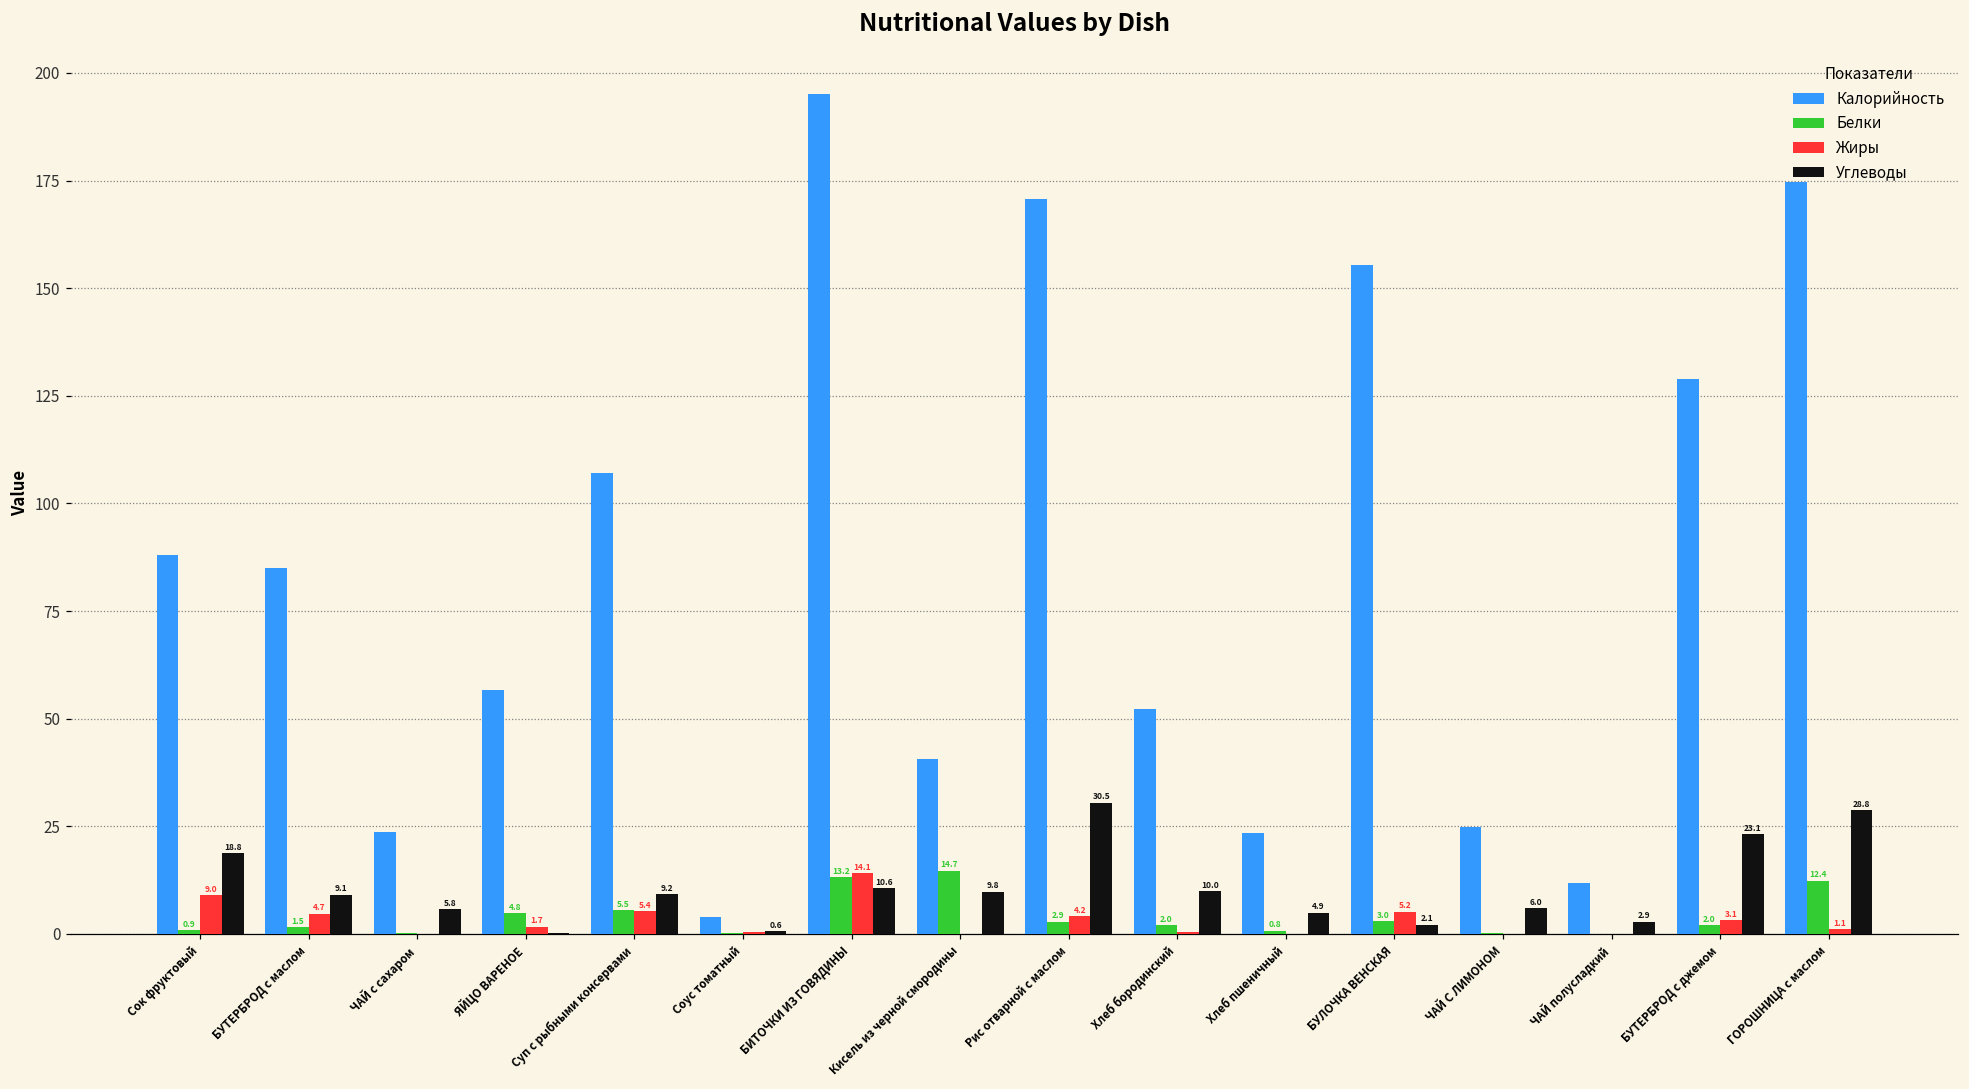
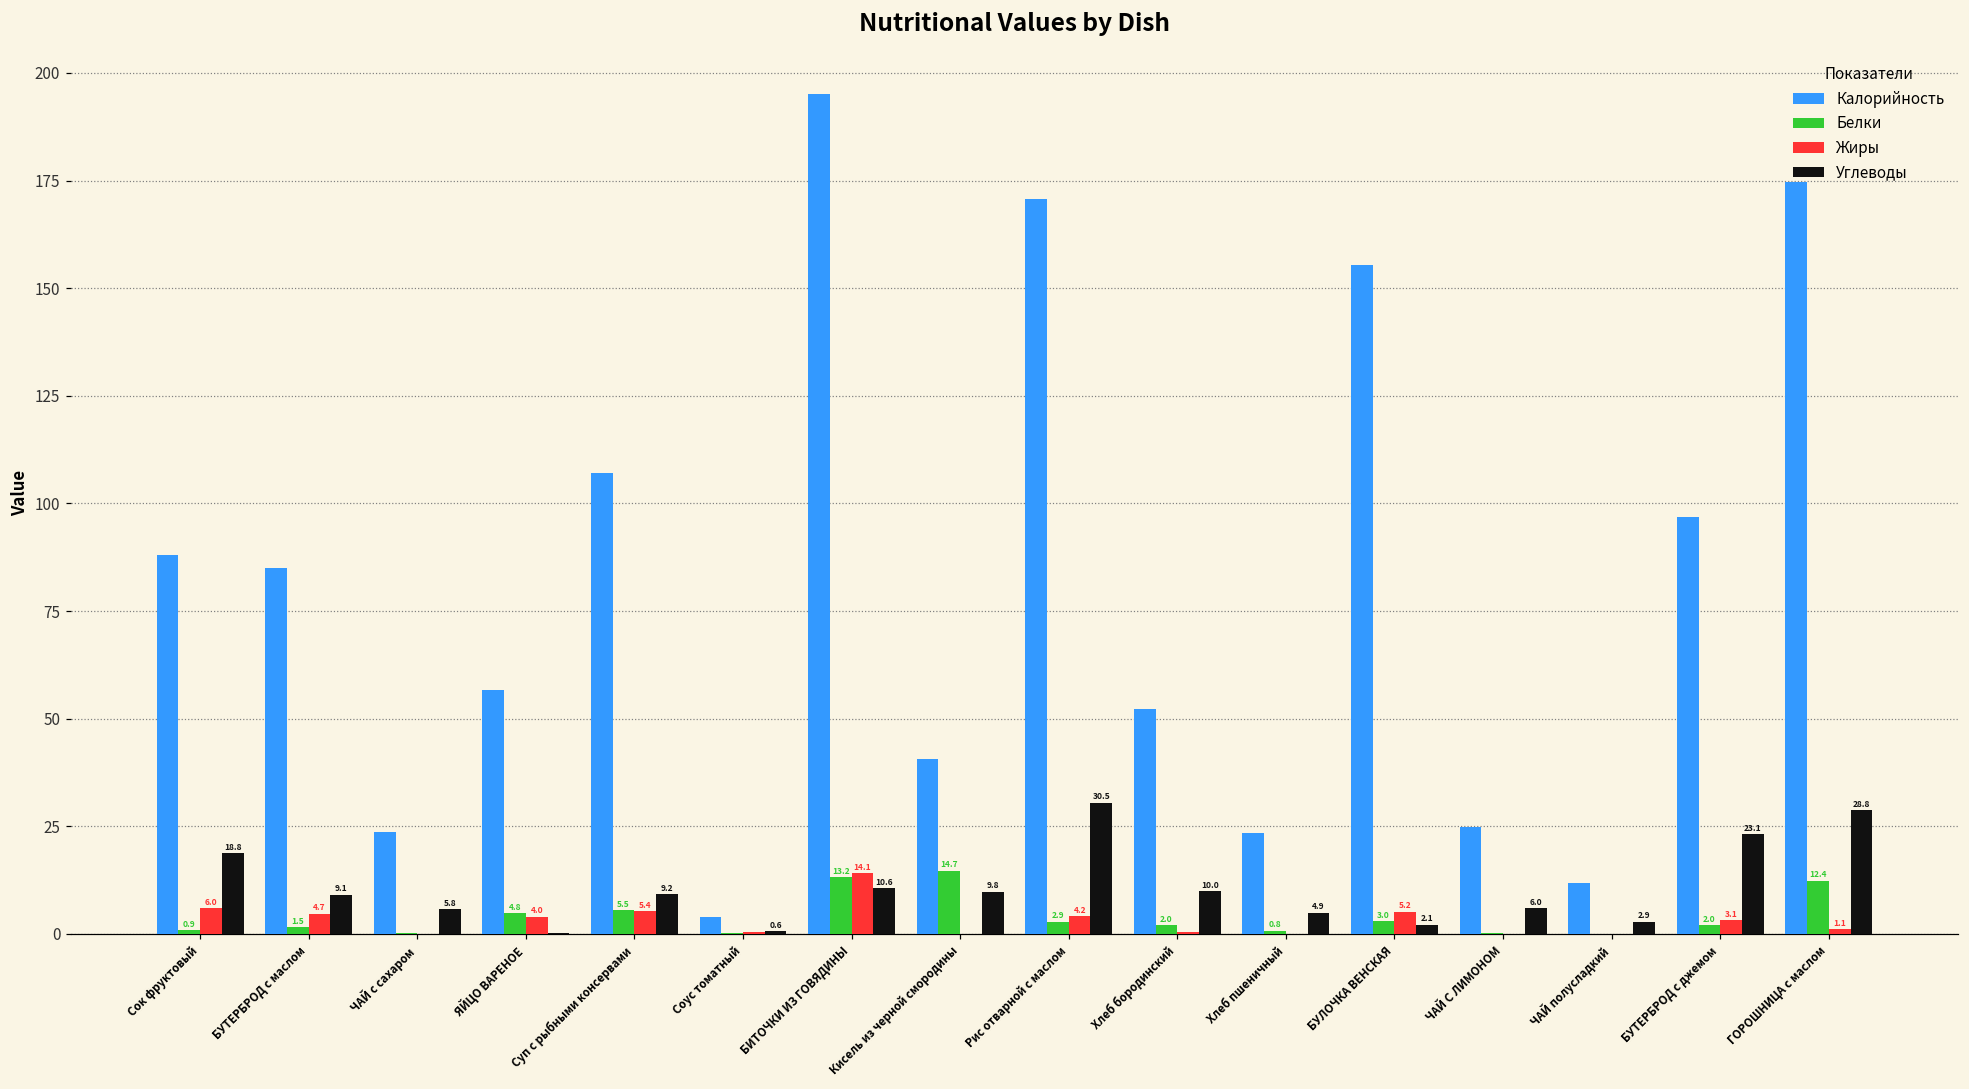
Жиры, Сок фруктовый: 9.0 -> 6.0
Жиры, ЯЙЦО ВАРЕНОЕ: 1.7 -> 4.0
Калорийность, БУТЕРБРОД с джемом: 129 -> 97
